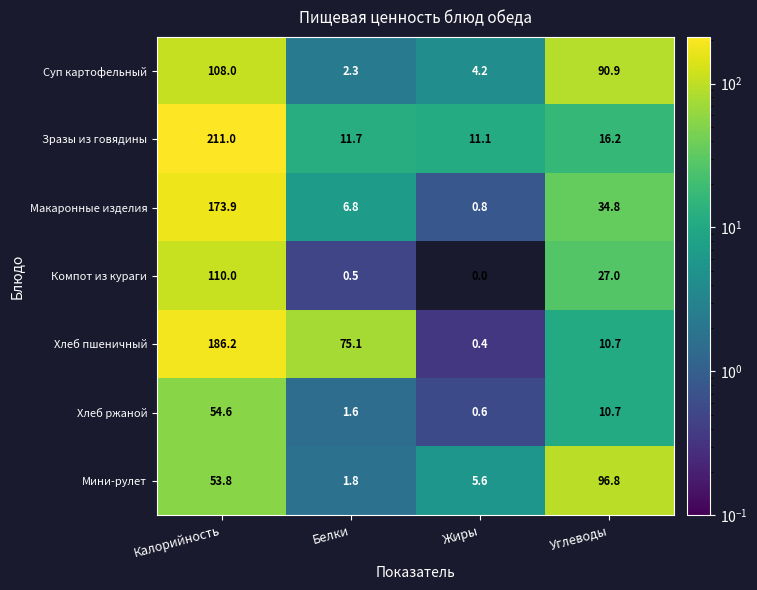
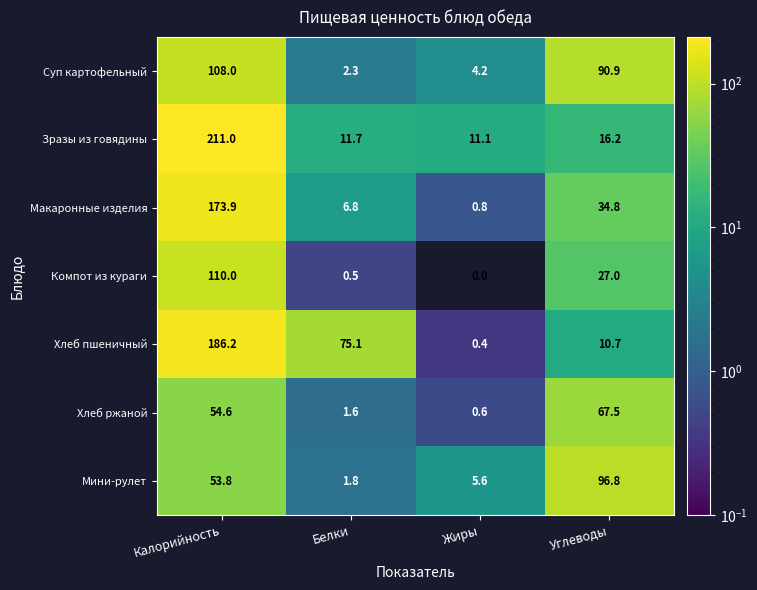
Хлеб ржаной, Углеводы: 10.7 -> 67.5
